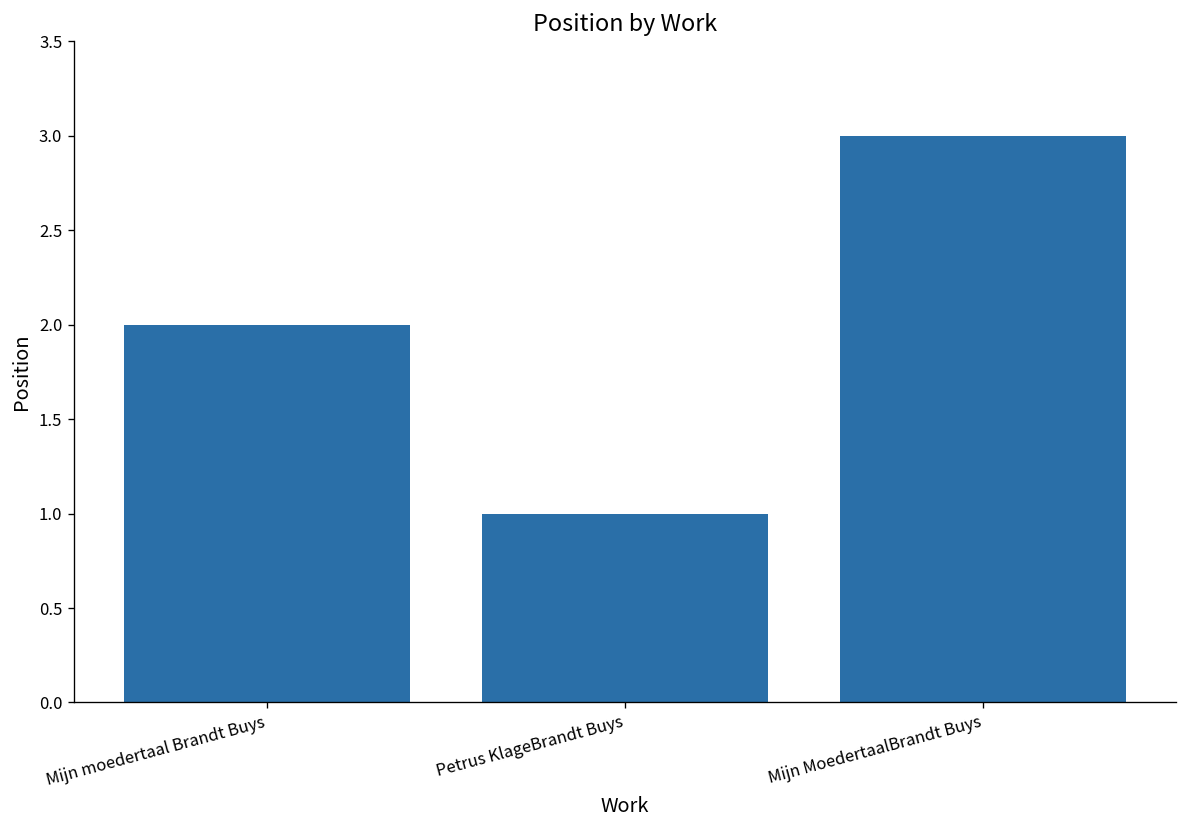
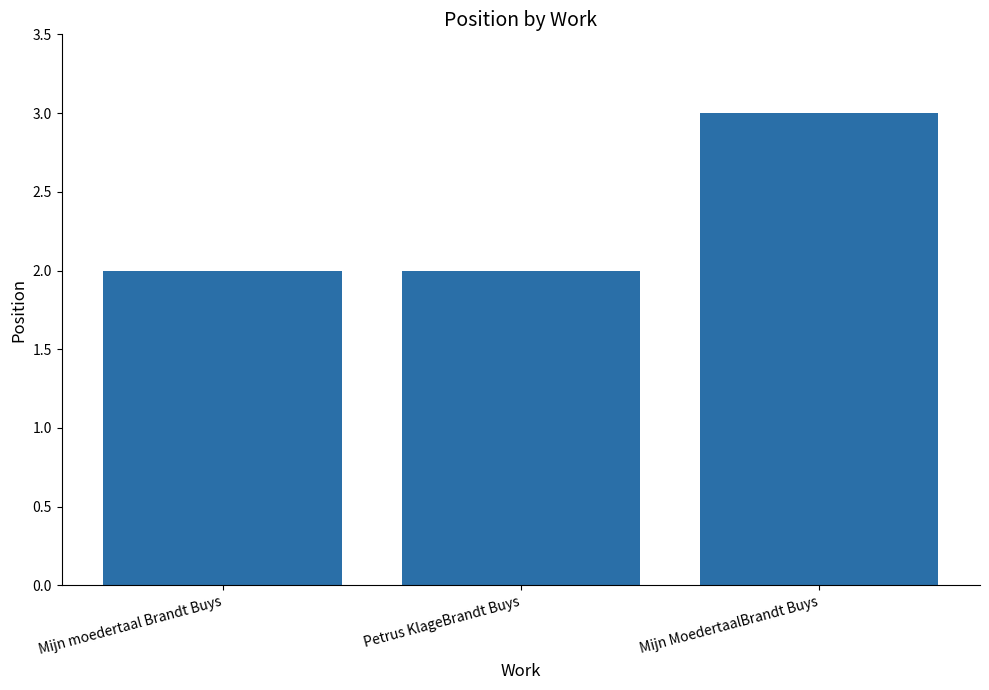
Petrus KlageBrandt Buys: 1 -> 2
